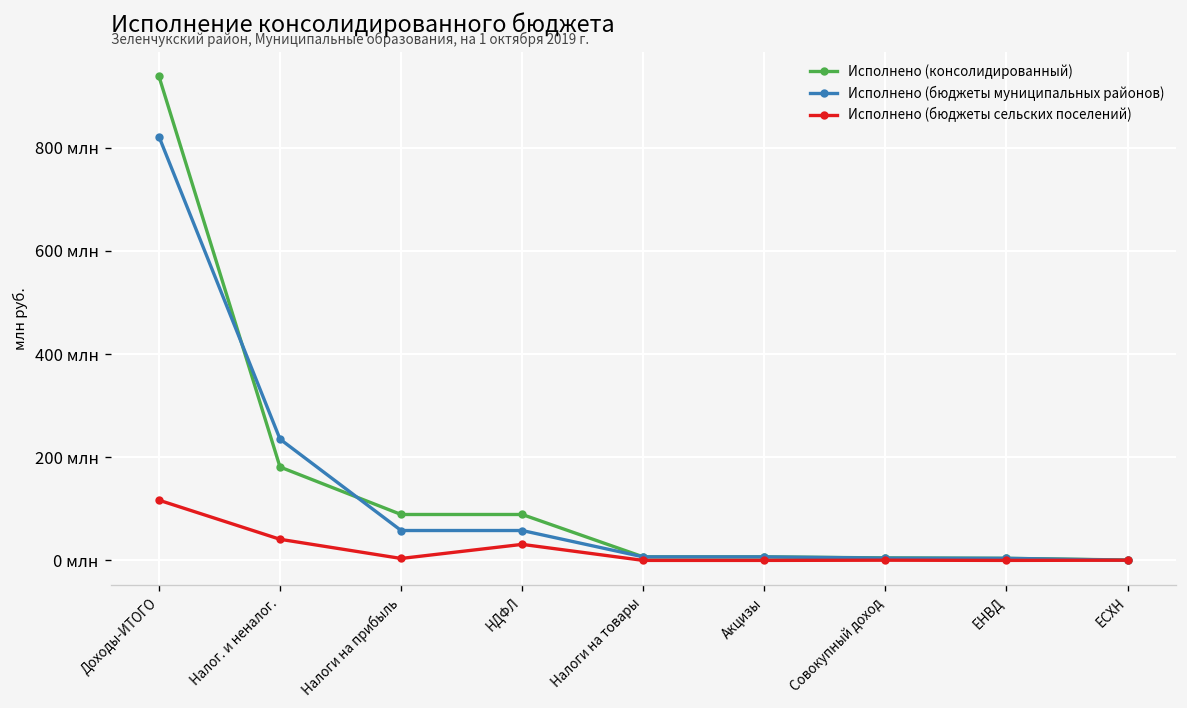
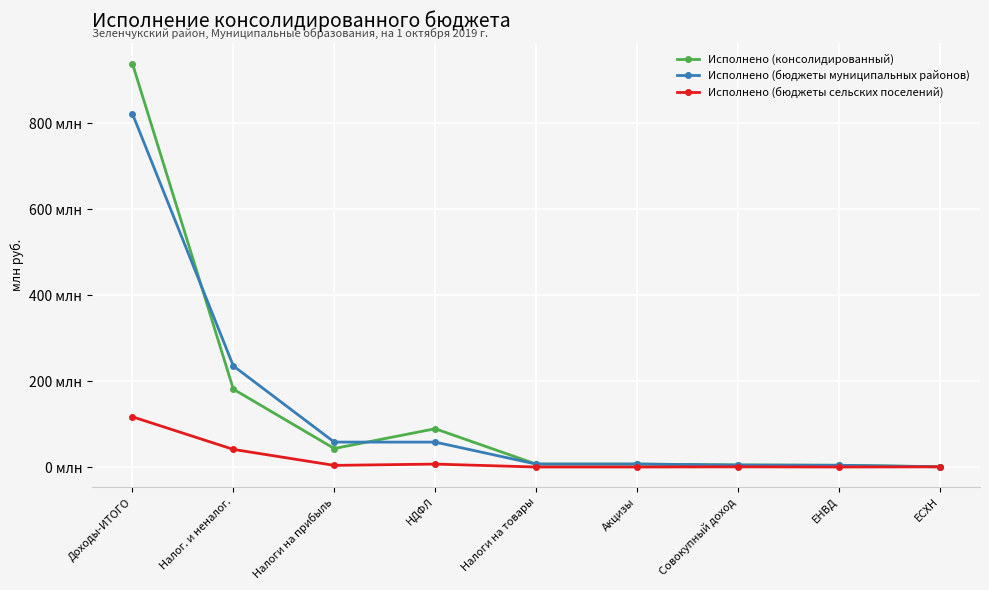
Исполнено (консолидированный), Налоги на прибыль: 90 млн -> 40 млн
Исполнено (бюджеты сельских поселений), НДФЛ: 30 млн -> 10 млн
